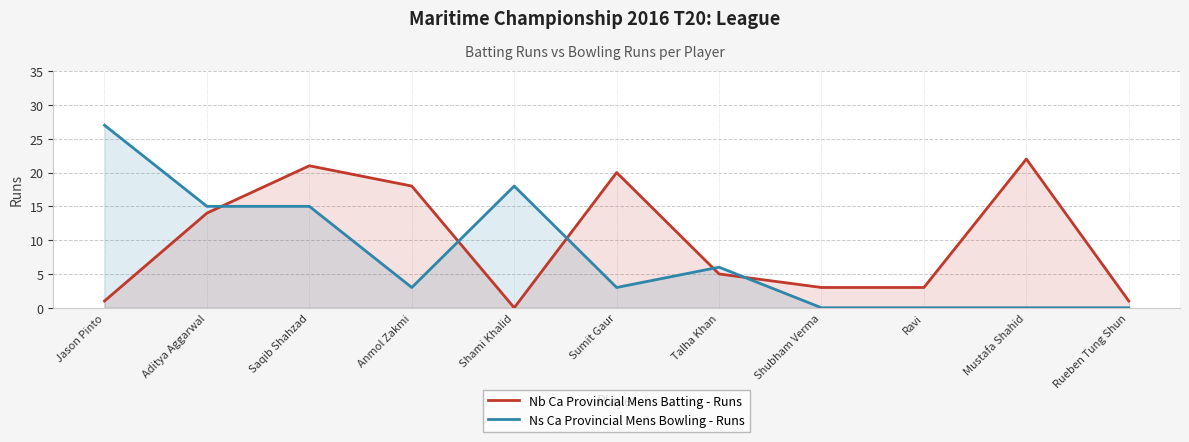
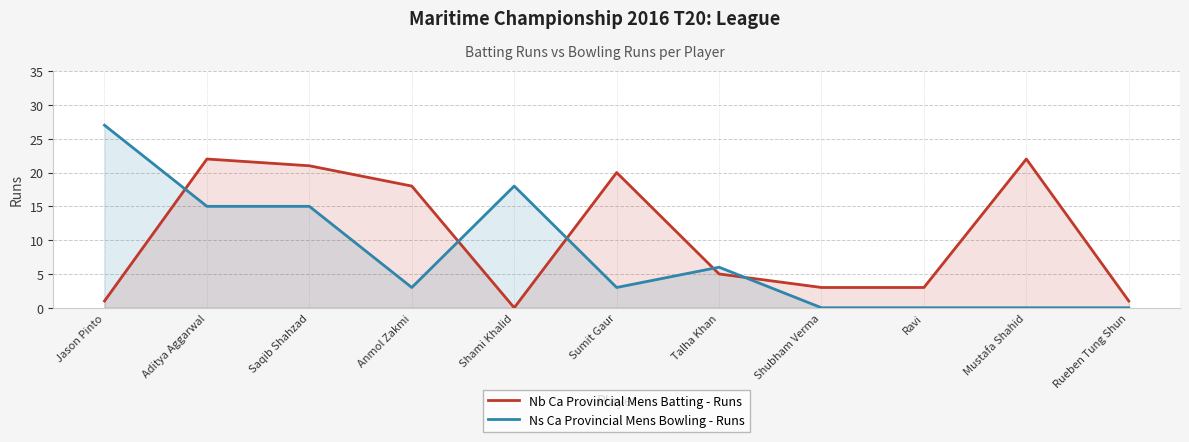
Nb Ca Provincial Mens Batting - Runs, Aditya Aggarwal: 14 -> 22
